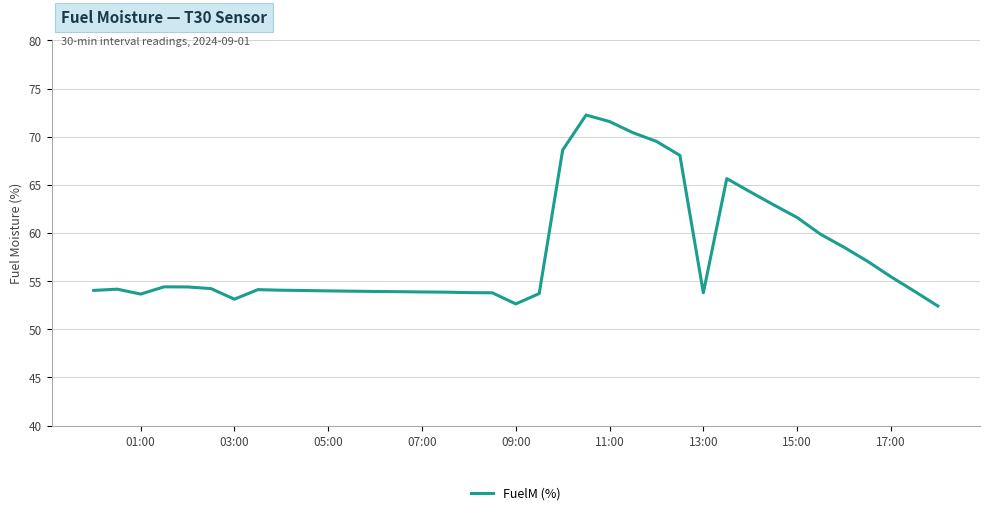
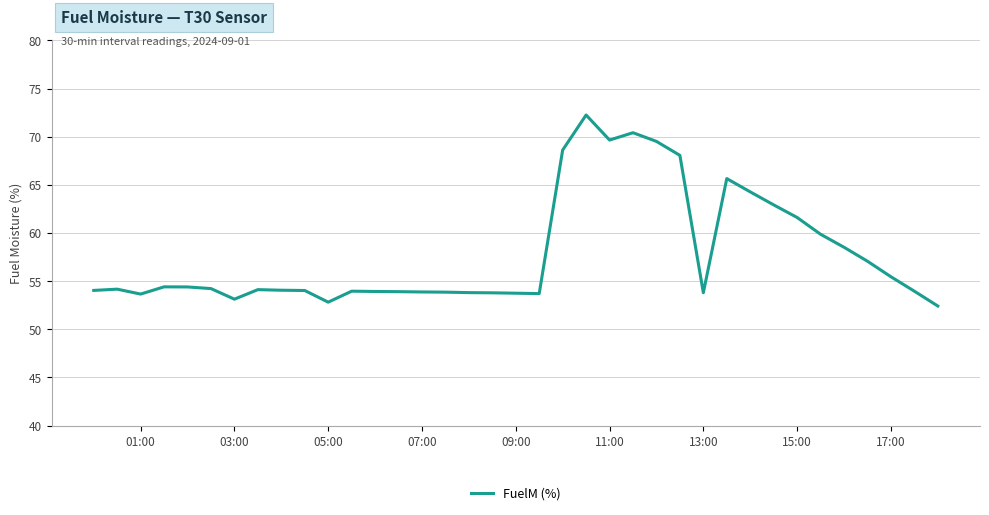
05:00: 54 -> 53
09:00: 53 -> 54
11:00: 72 -> 70
